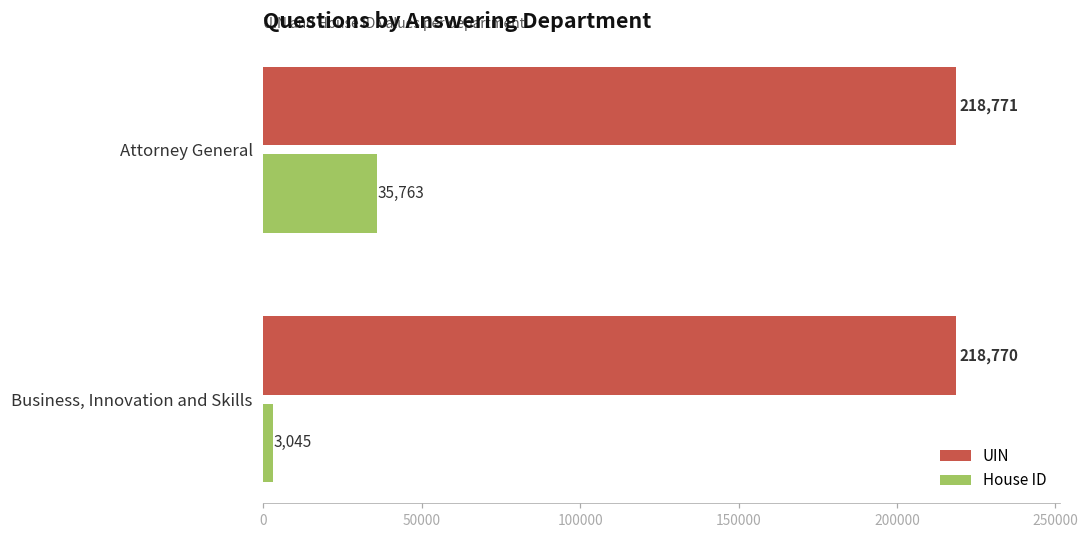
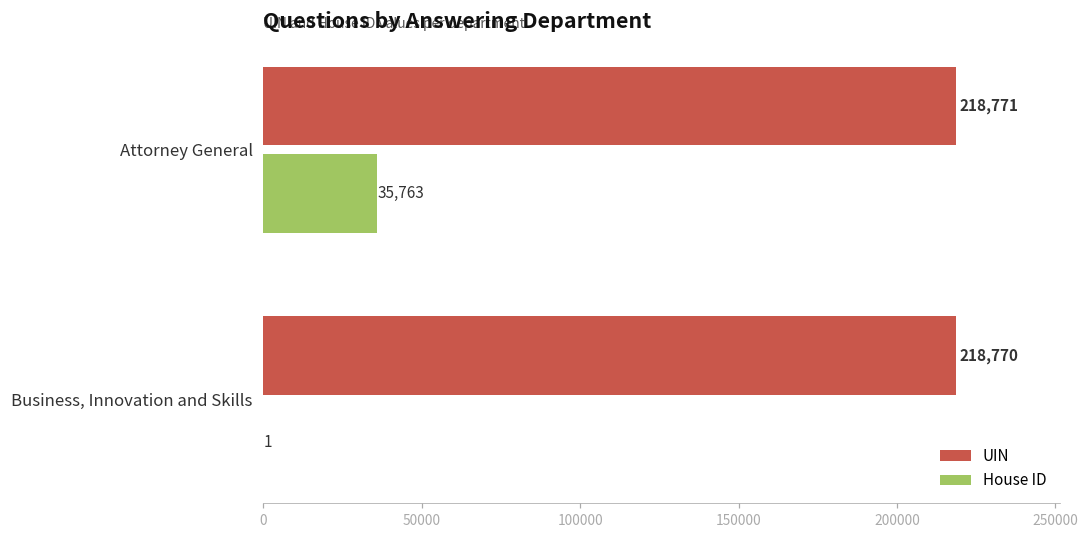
House ID, Business, Innovation and Skills: 3,045 -> 1
